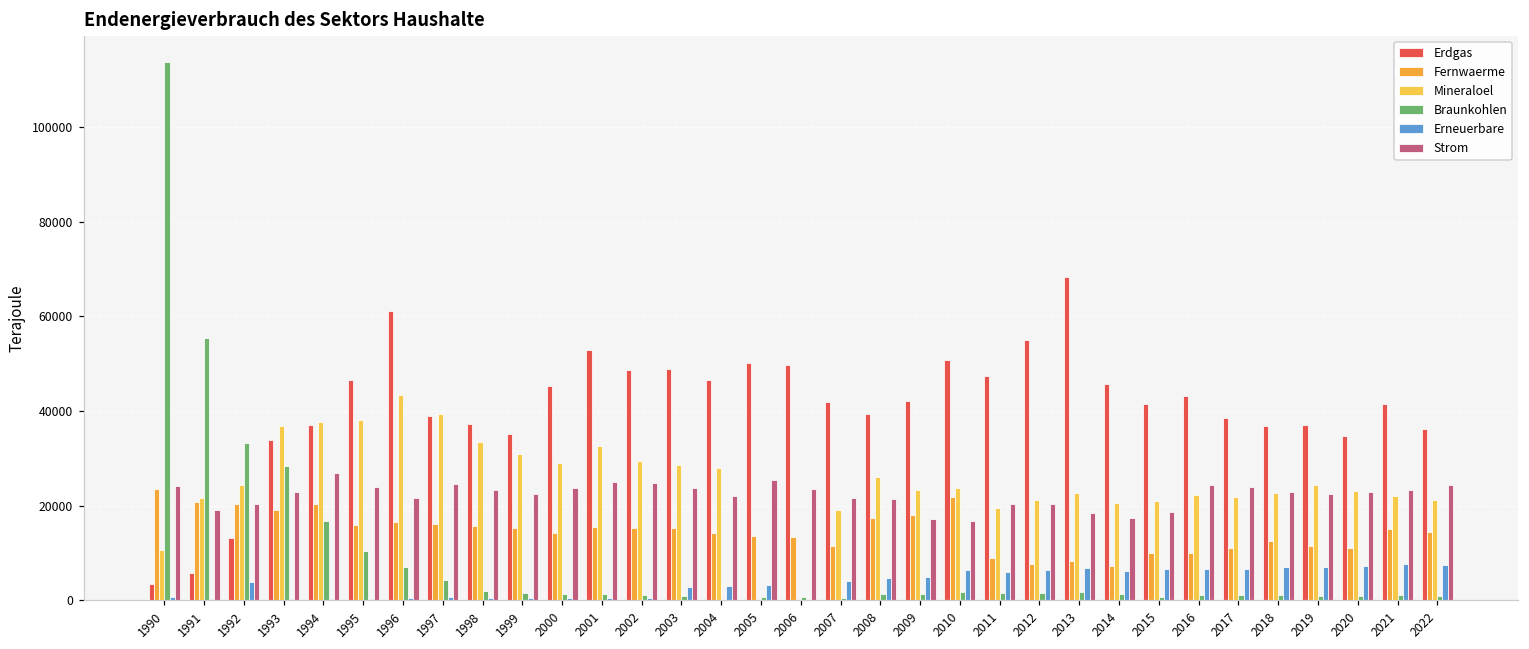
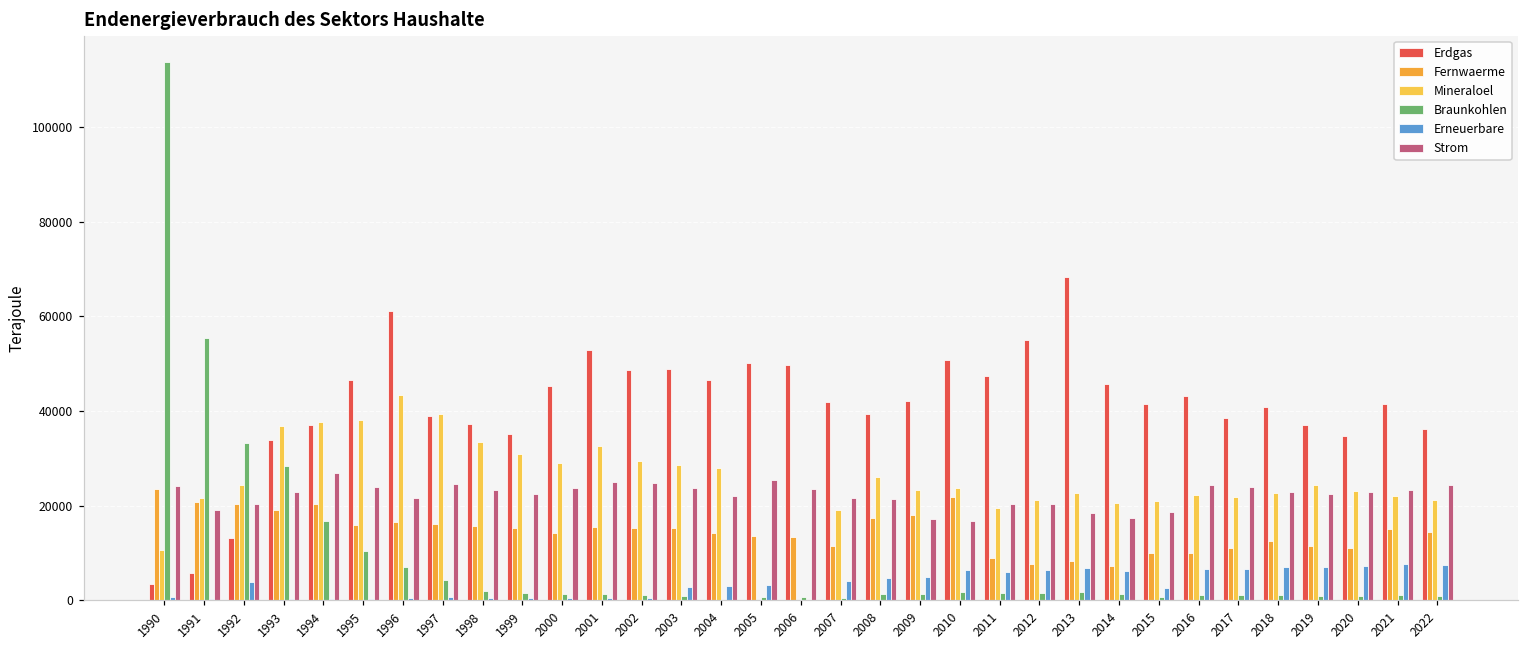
Erneuerbare, 2015: 7000 -> 3000
Erdgas, 2018: 37000 -> 41000
